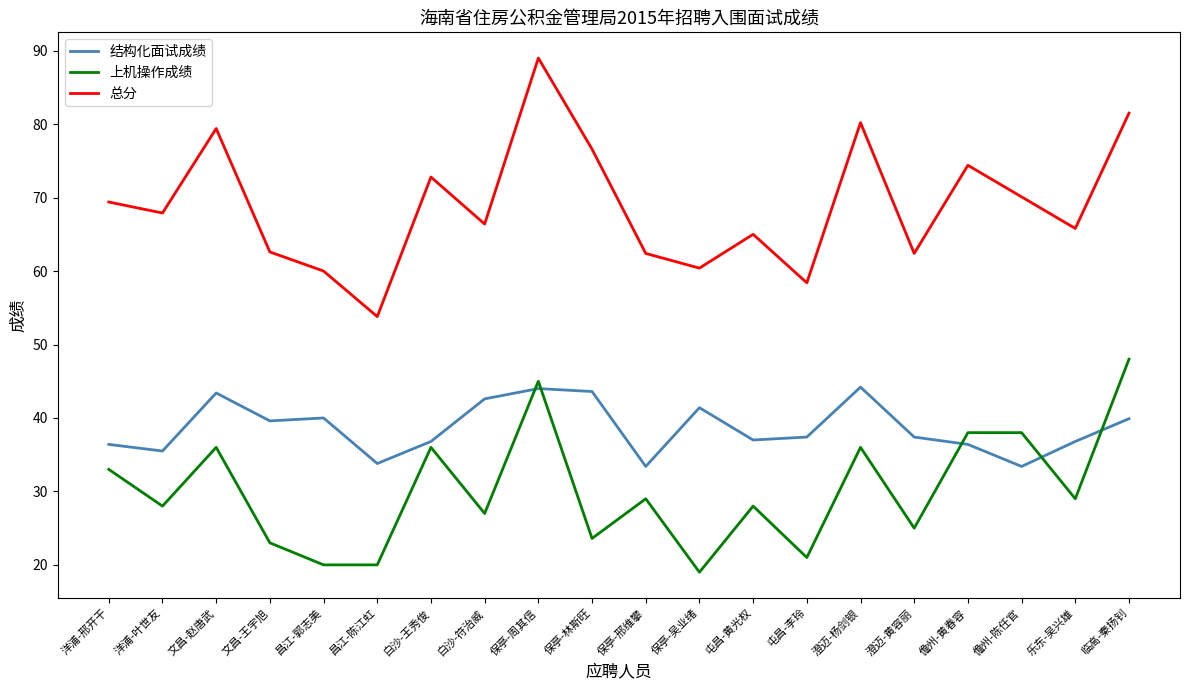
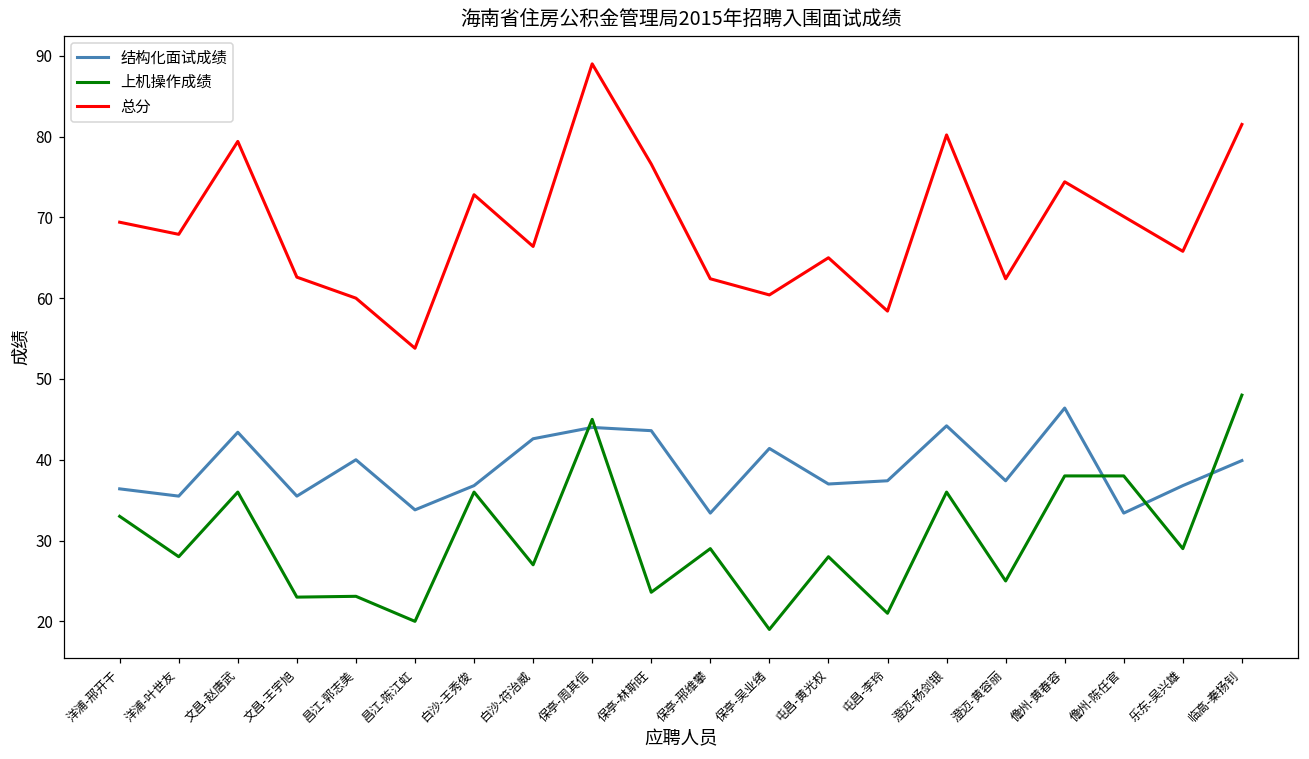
结构化面试成绩, 文昌-王宇旭: 40 -> 36
上机操作成绩, 昌江-郭志美: 20 -> 23
结构化面试成绩, 儋州-黄春容: 36 -> 46
